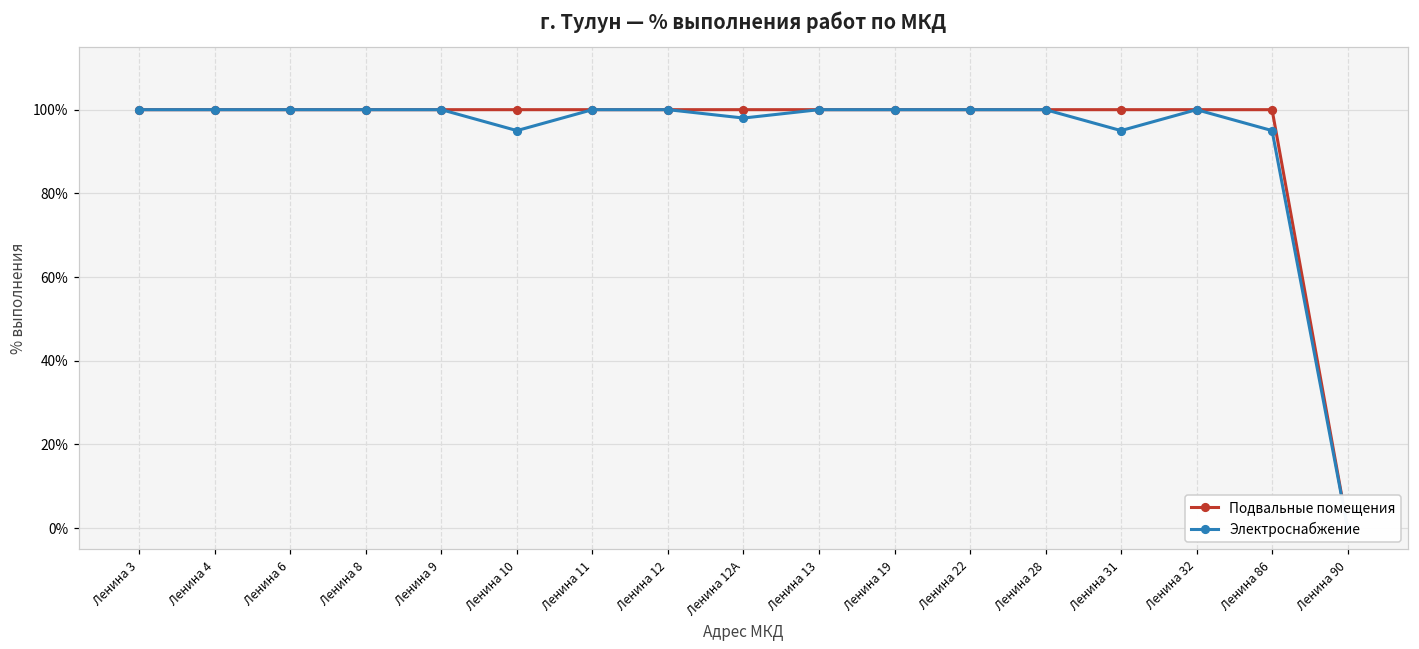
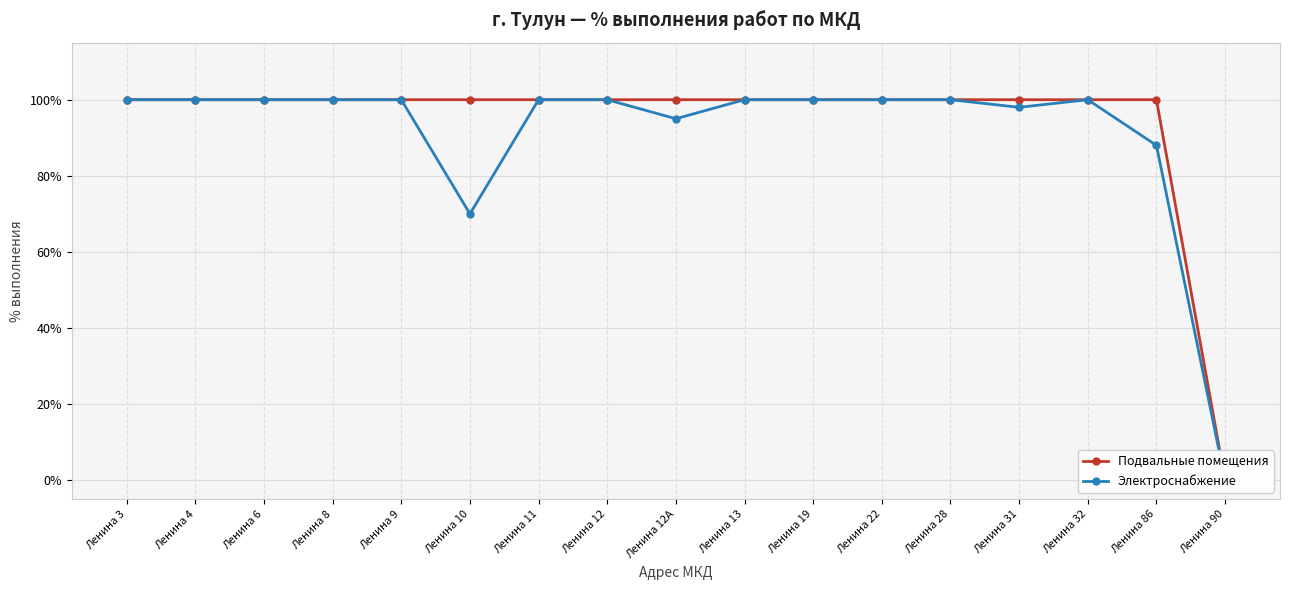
Электроснабжение, Ленина 10: 95% -> 70%
Электроснабжение, Ленина 12А: 98% -> 95%
Электроснабжение, Ленина 31: 95% -> 98%
Электроснабжение, Ленина 86: 95% -> 88%
